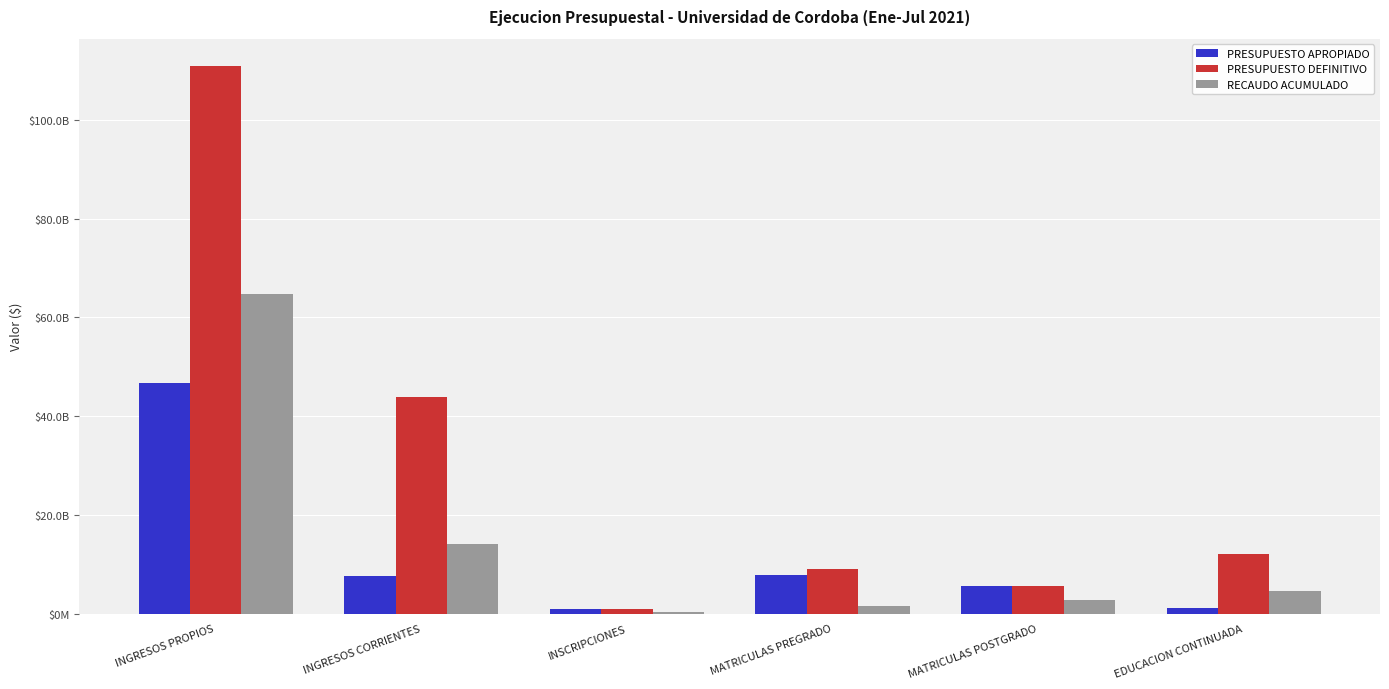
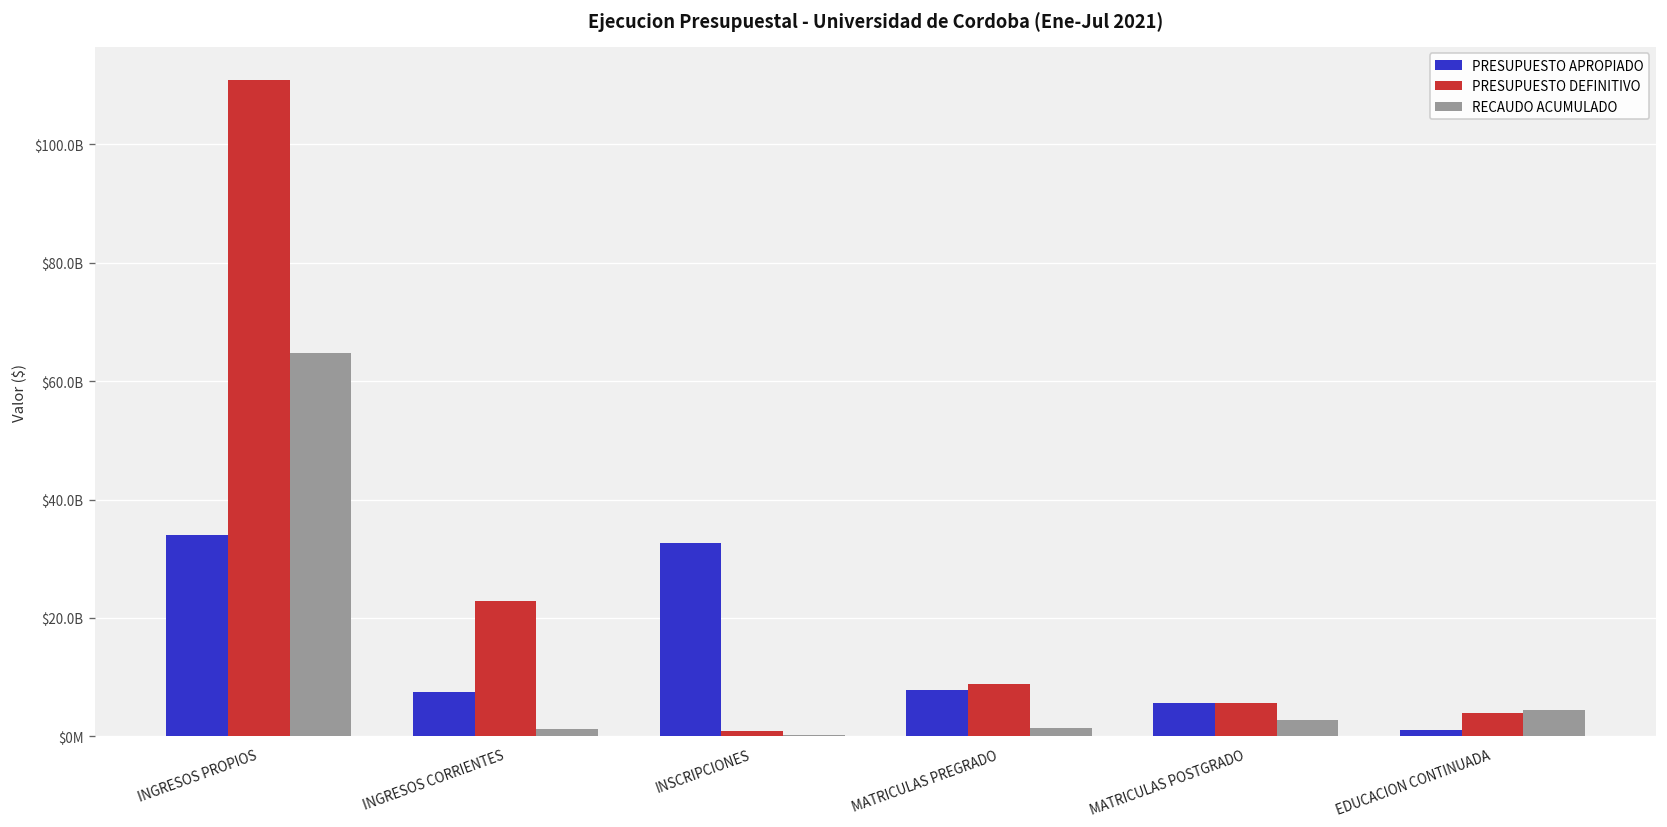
PRESUPUESTO APROPIADO, INGRESOS PROPIOS: $47000000000 -> $34000000000
PRESUPUESTO DEFINITIVO, INGRESOS CORRIENTES: $44000000000 -> $23000000000
RECAUDO ACUMULADO, INGRESOS CORRIENTES: $14000000000 -> $1000000000
PRESUPUESTO APROPIADO, INSCRIPCIONES: $1000000000 -> $33000000000
PRESUPUESTO DEFINITIVO, EDUCACION CONTINUADA: $12000000000 -> $4000000000
